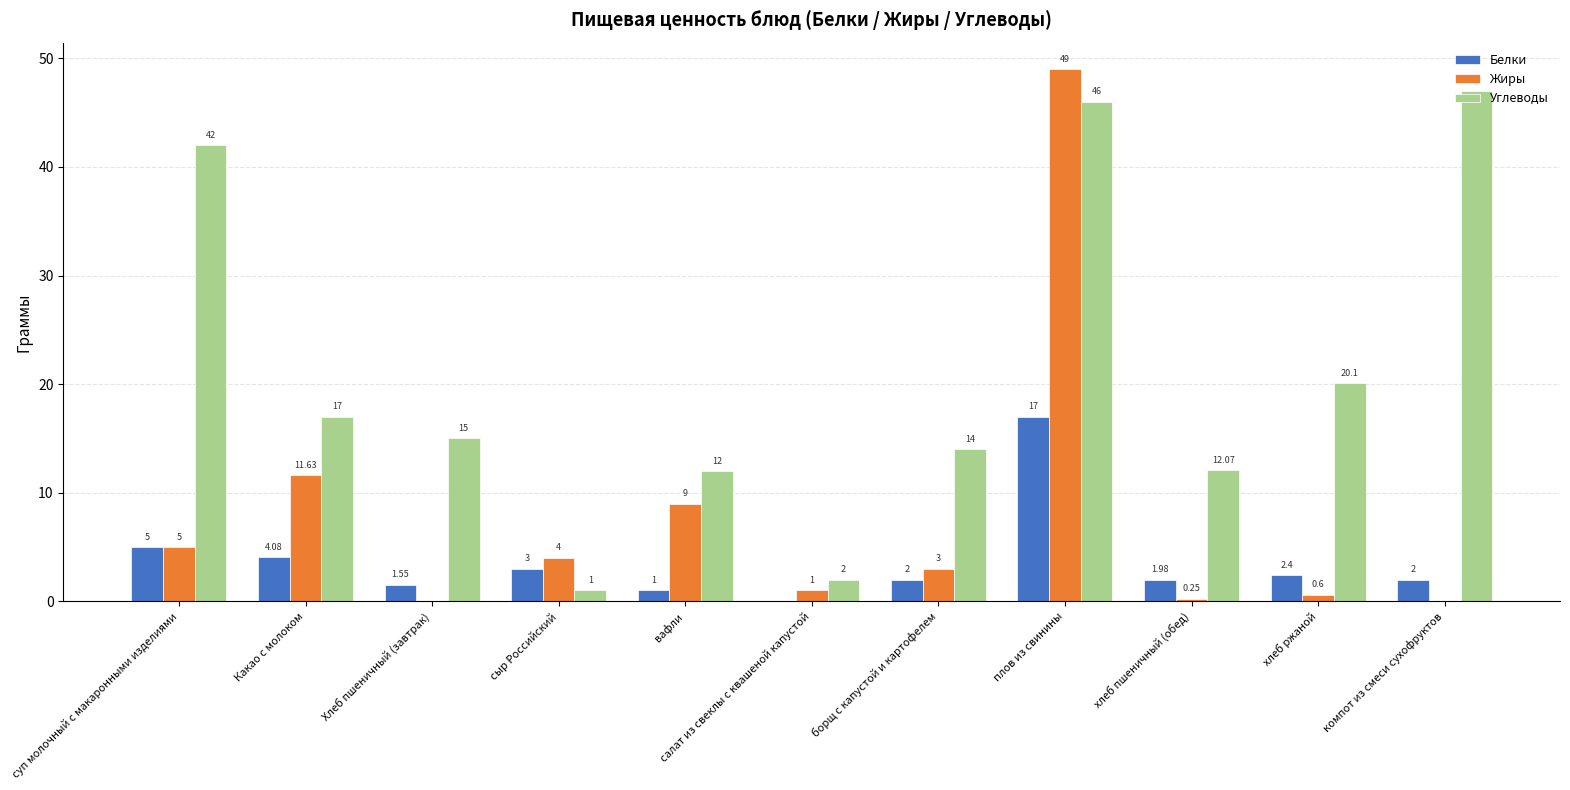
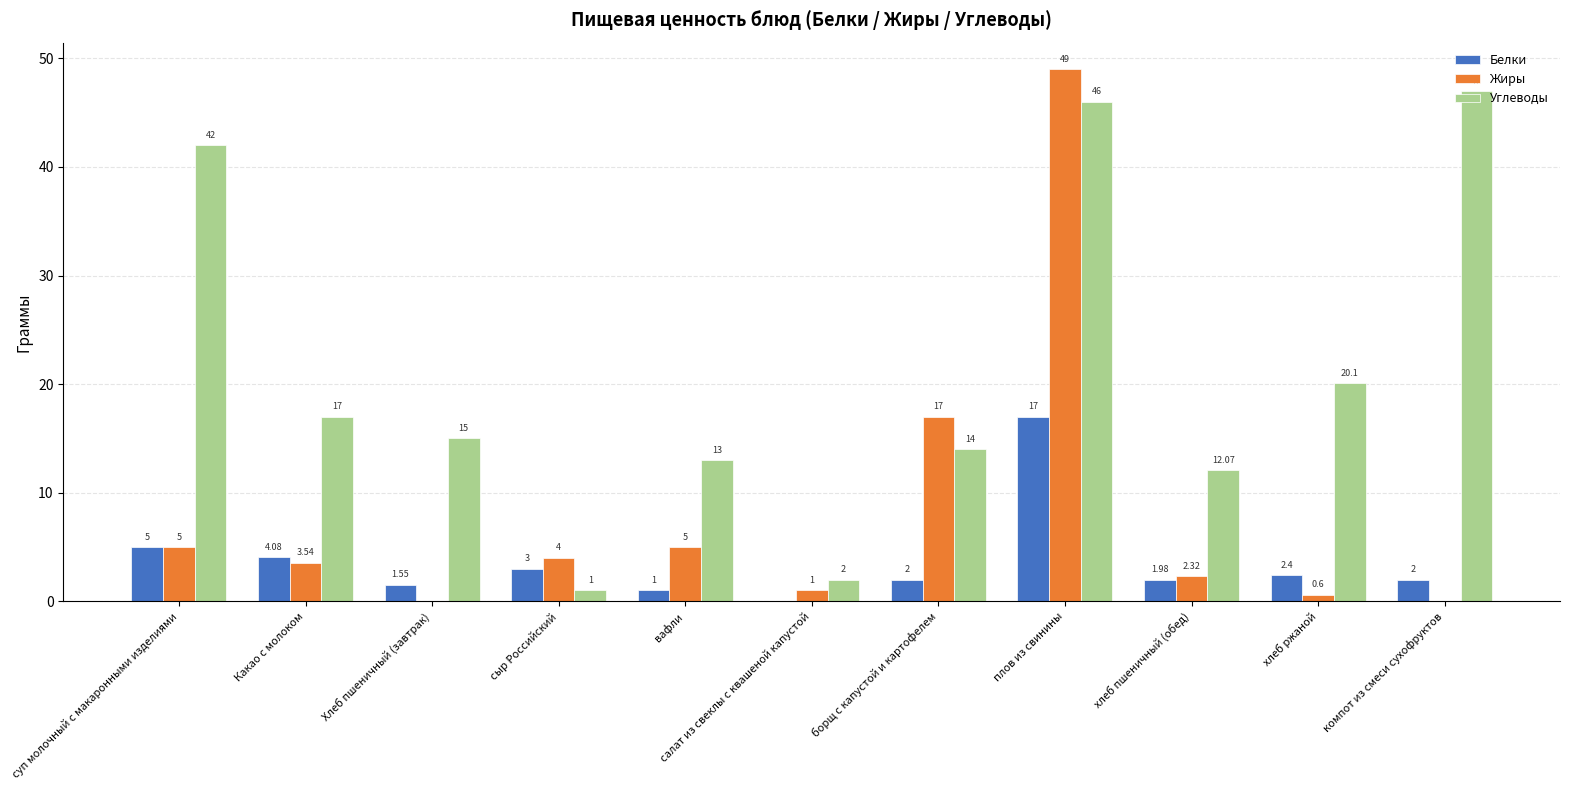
Жиры, Какао с молоком: 11.63 -> 3.54
Жиры, вафли: 9 -> 5
Углеводы, вафли: 12 -> 13
Жиры, борщ с капустой и картофелем: 3 -> 17
Жиры, хлеб пшеничный (обед): 0.25 -> 2.32
